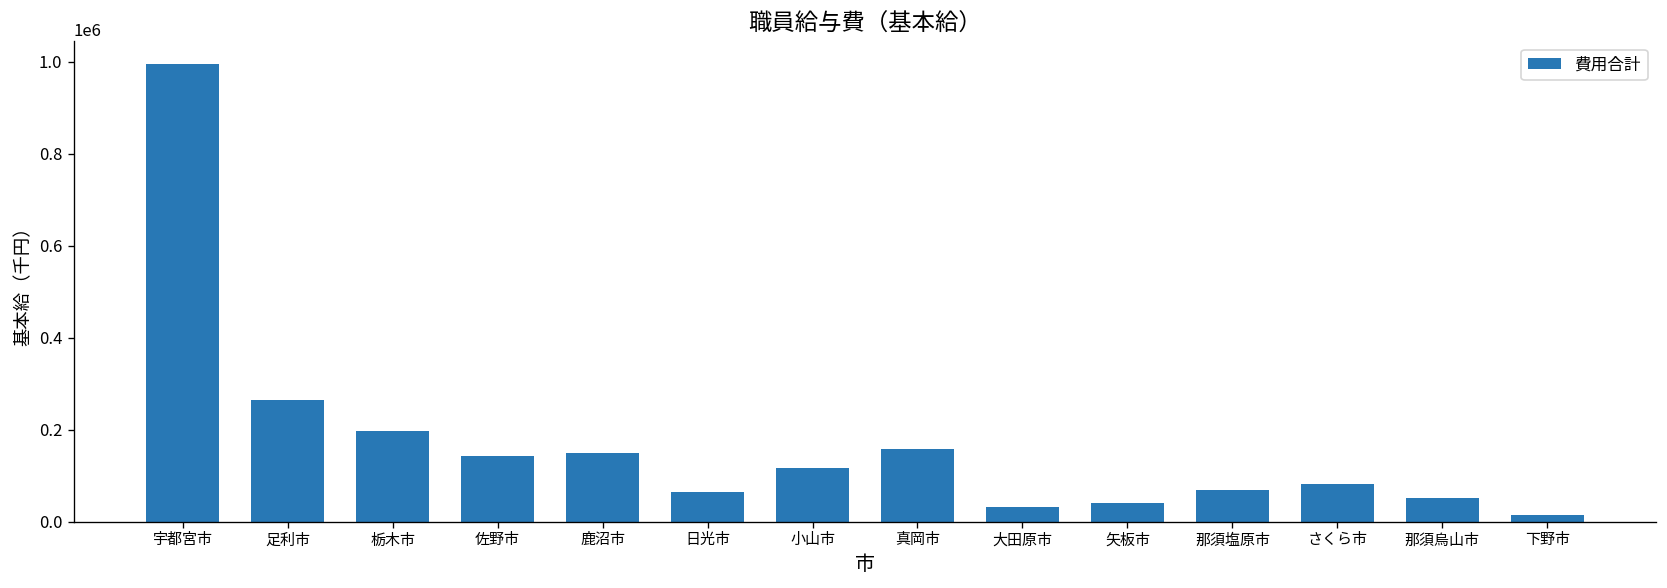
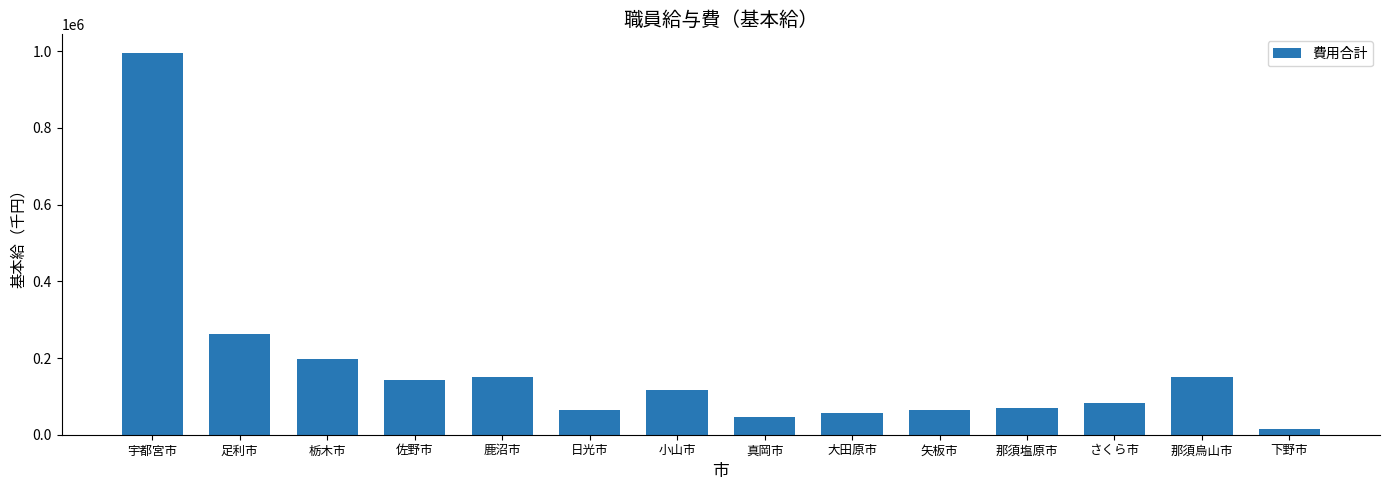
真岡市: 160000 -> 50000
大田原市: 30000 -> 60000
矢板市: 40000 -> 60000
那須烏山市: 50000 -> 150000
